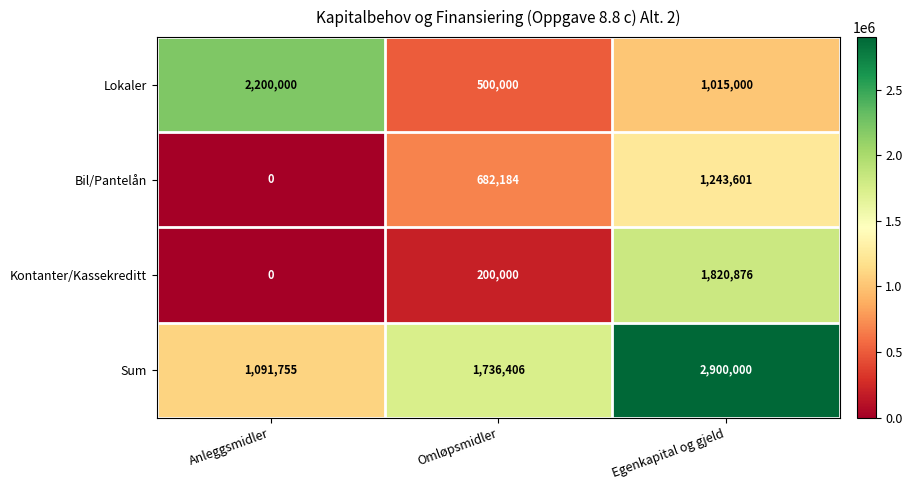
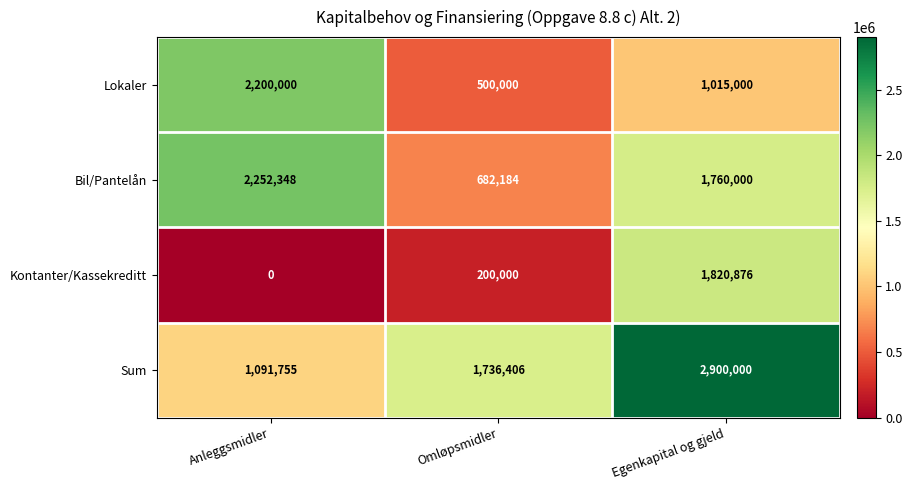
Bil/Pantelån, Anleggsmidler: 0 -> 2,252,348
Bil/Pantelån, Egenkapital og gjeld: 1,243,601 -> 1,760,000
